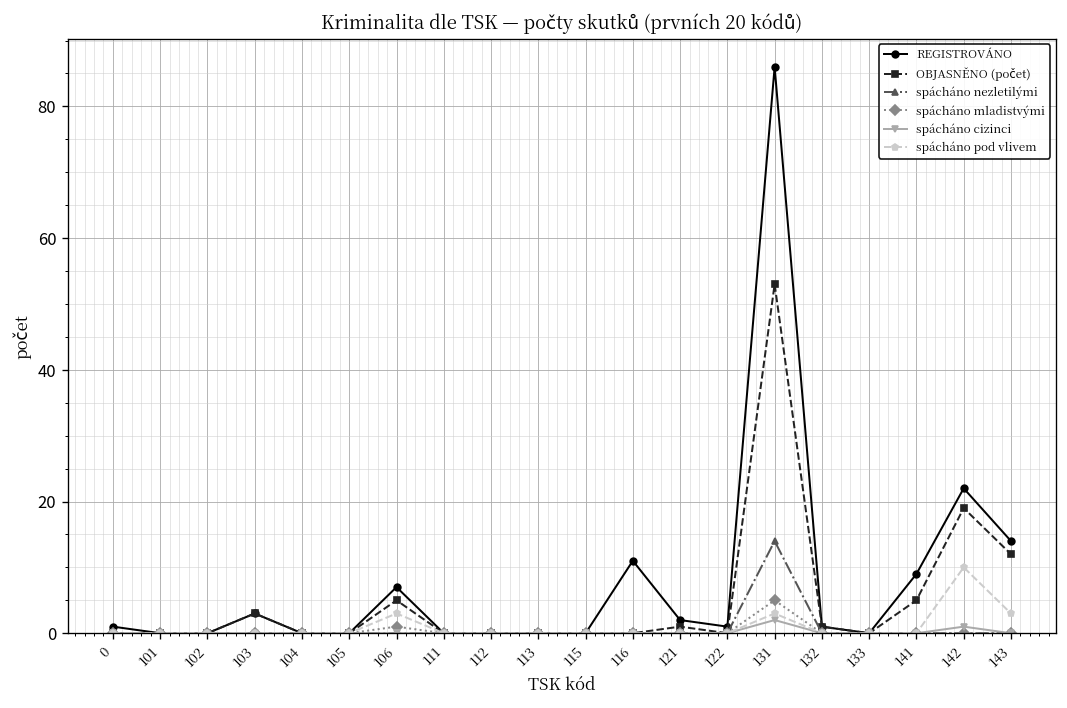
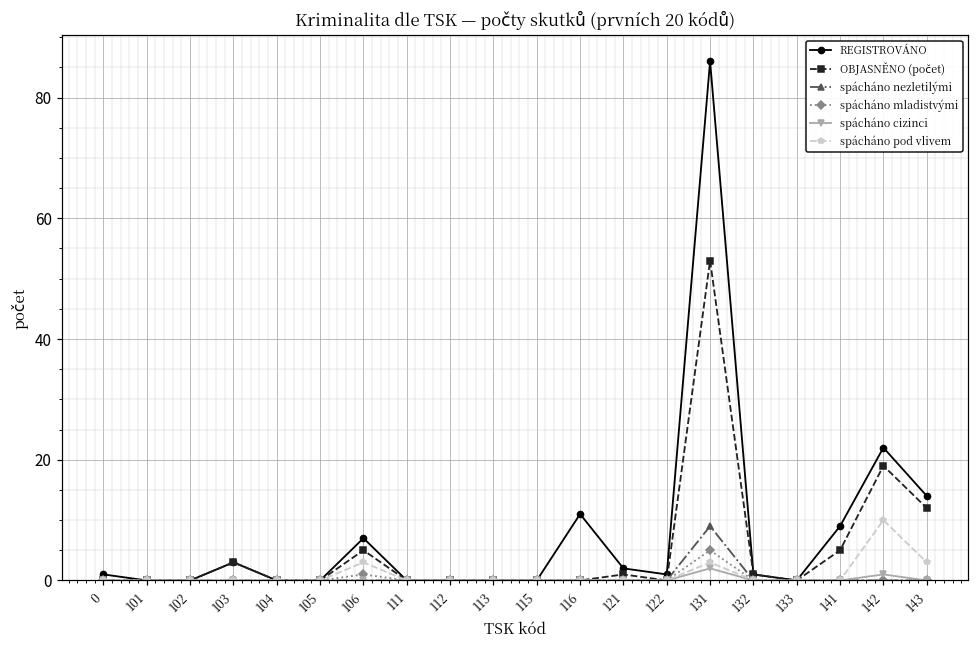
spácháno nezletilými, 131: 14 -> 9
